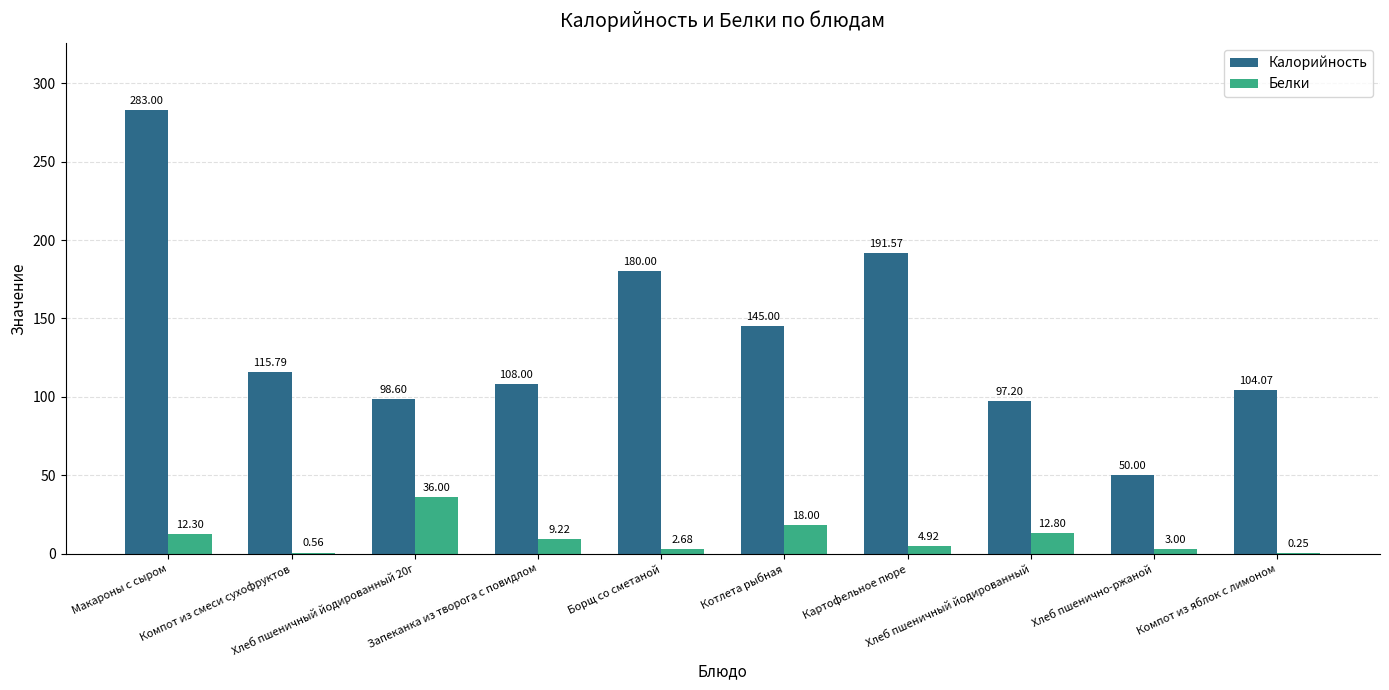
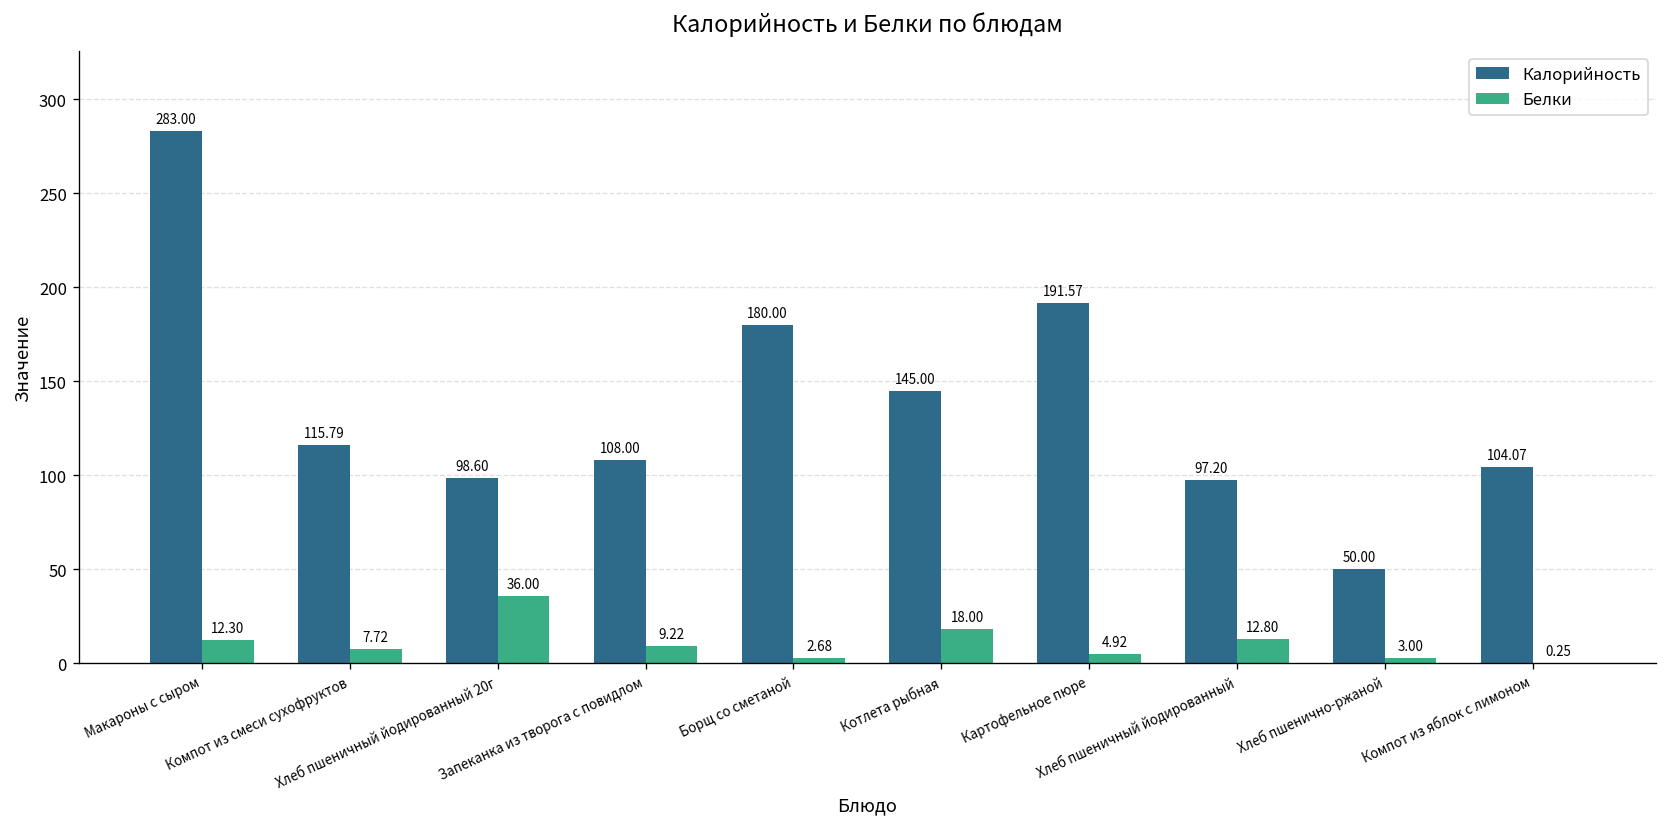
Белки, Компот из смеси сухофруктов: 0.56 -> 7.72
